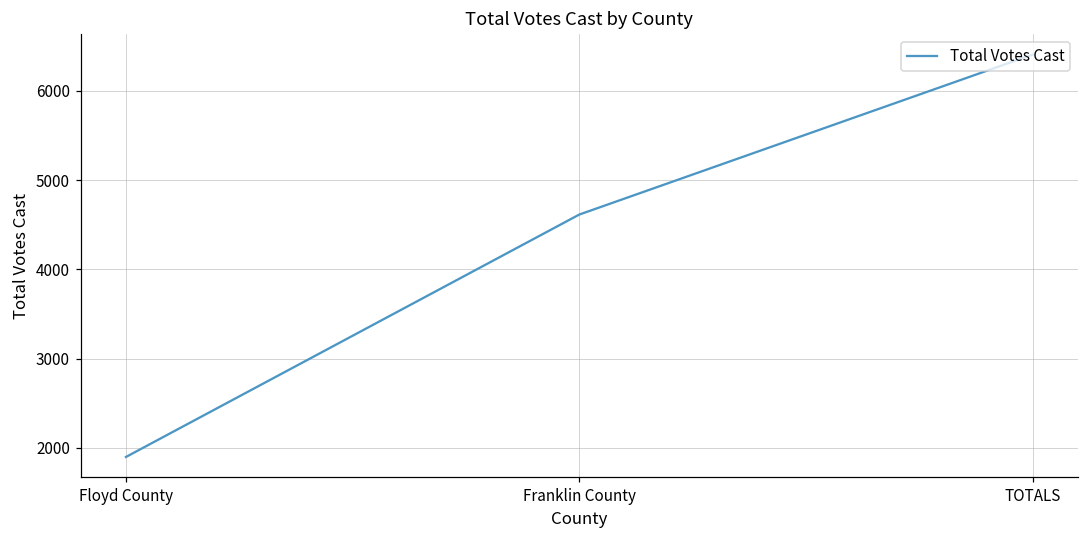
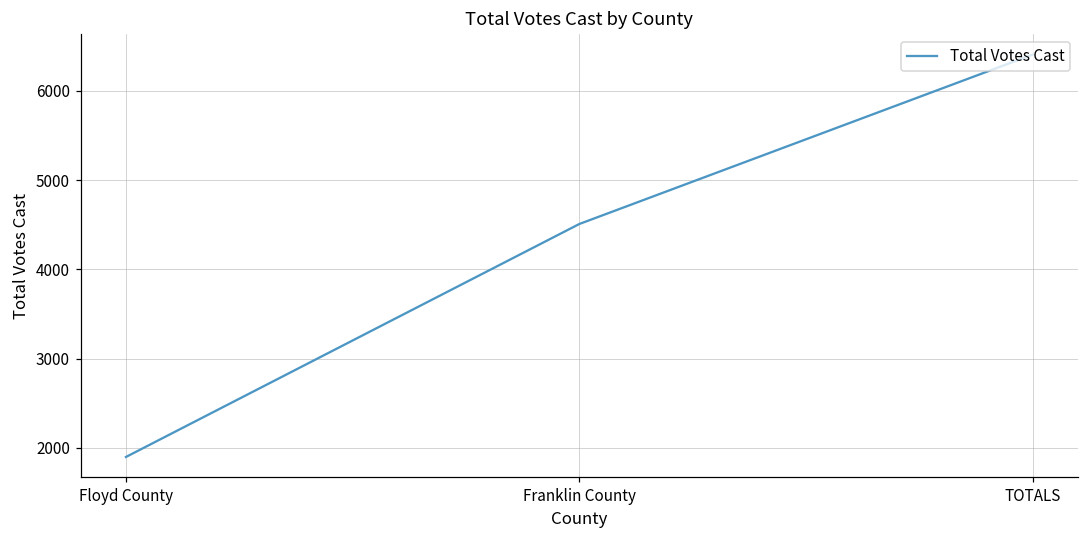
Franklin County: 4600 -> 4500
